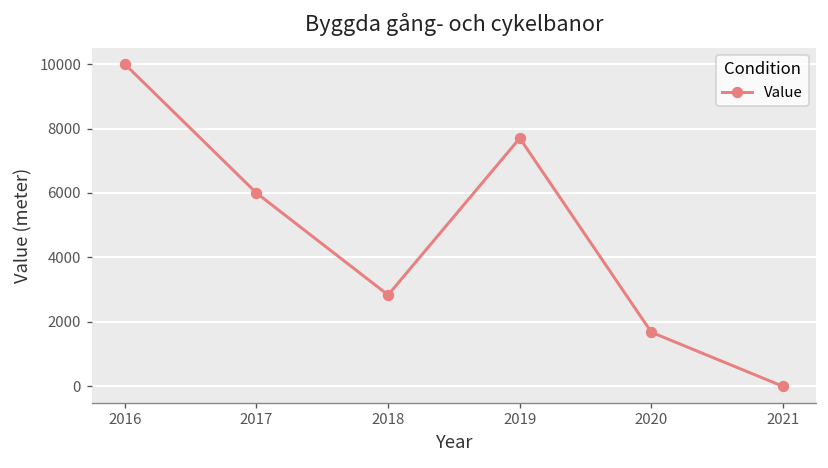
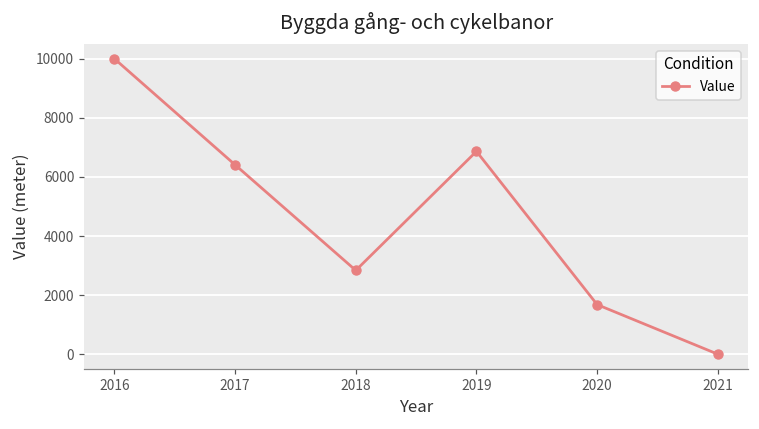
2017: 6000 -> 6400
2019: 7700 -> 6900
